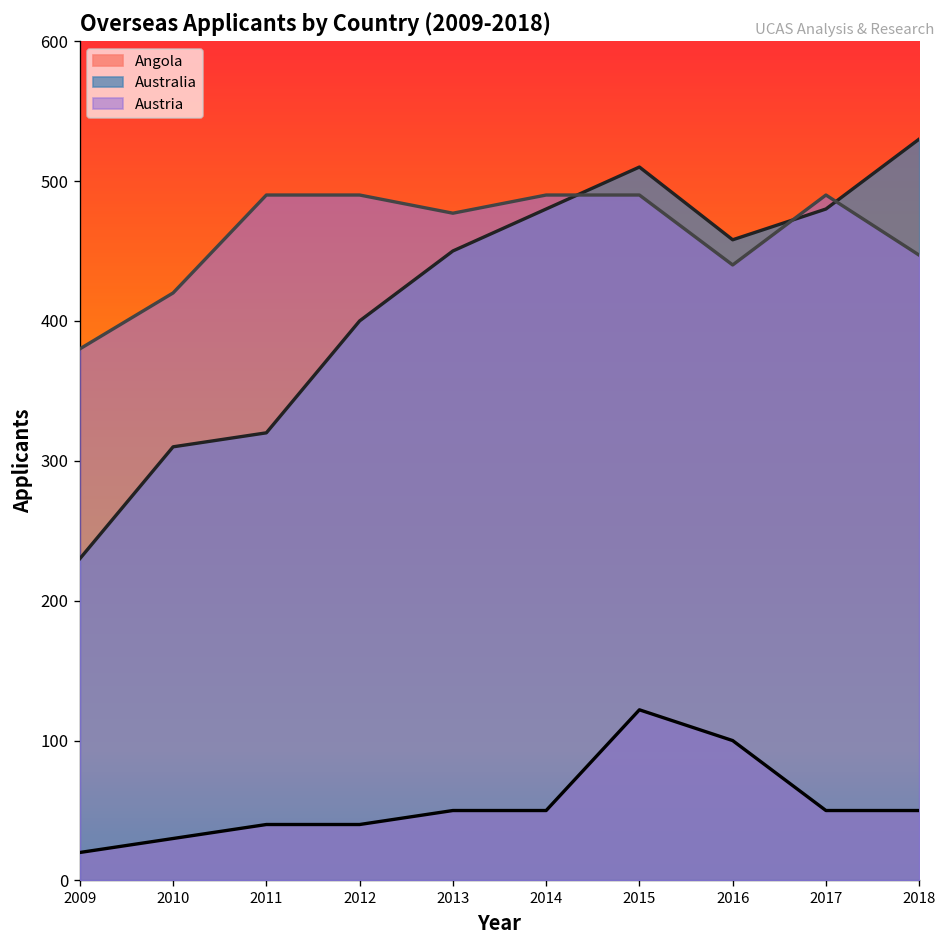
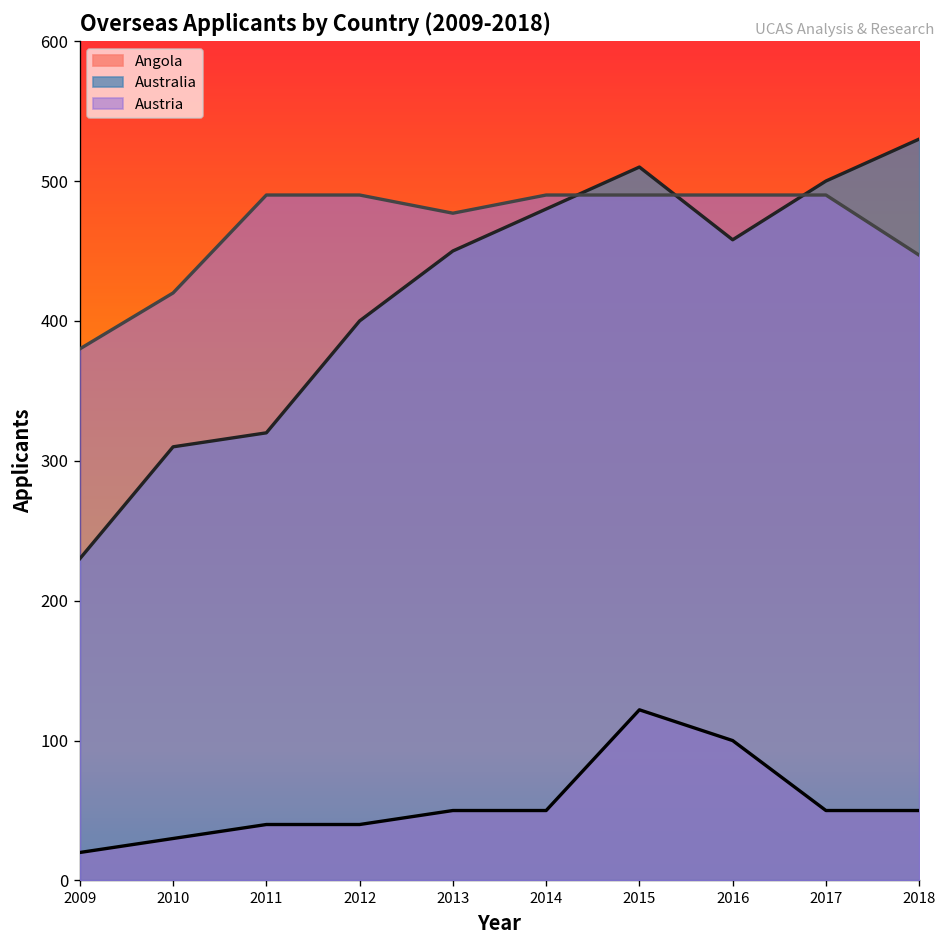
Austria, 2016: 440 -> 490
Australia, 2017: 480 -> 500
